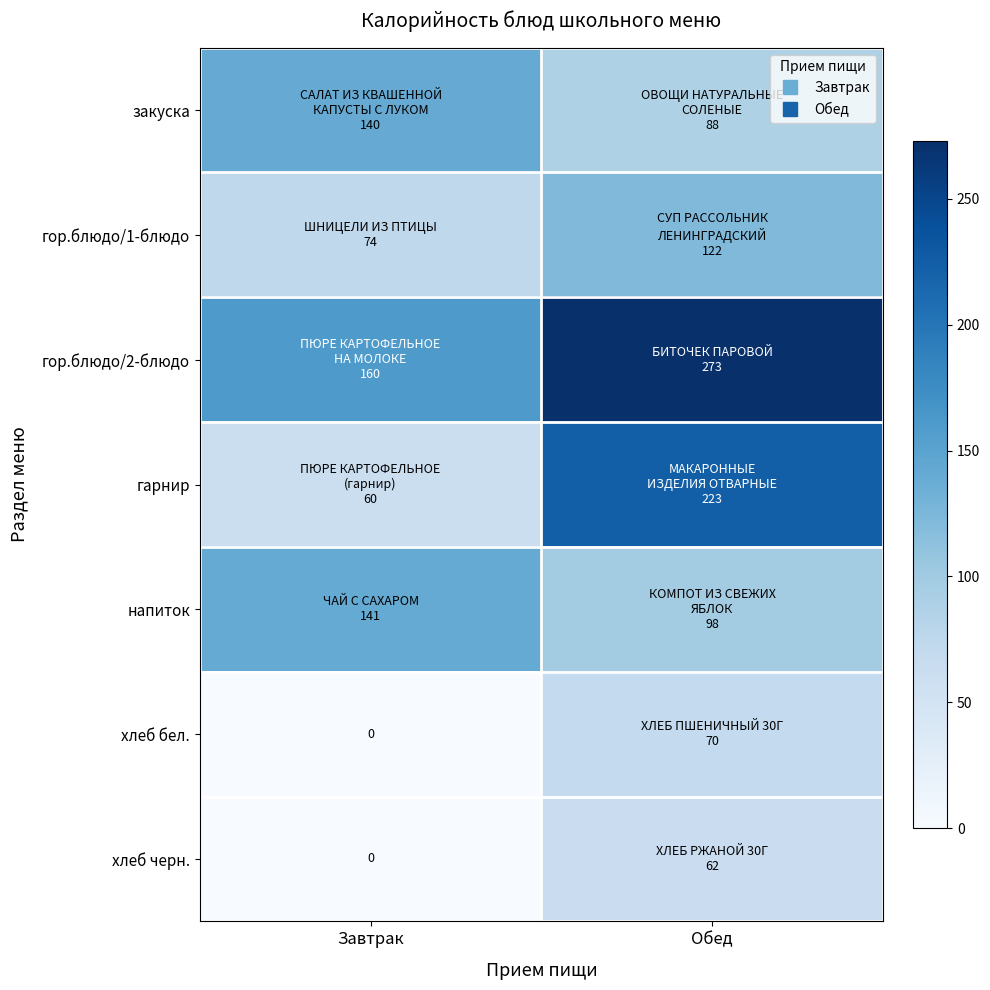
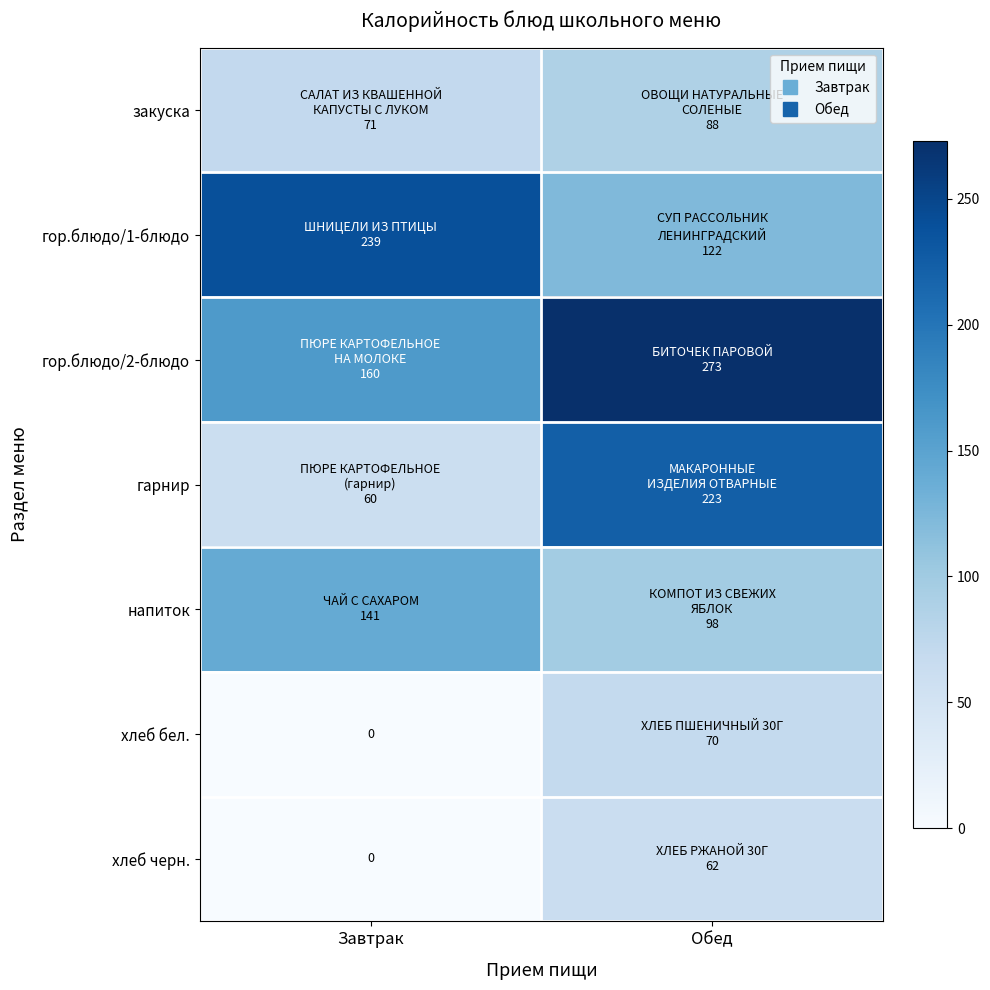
закуска, Завтрак: 140 -> 71
гор.блюдо/1-блюдо, Завтрак: 74 -> 239
